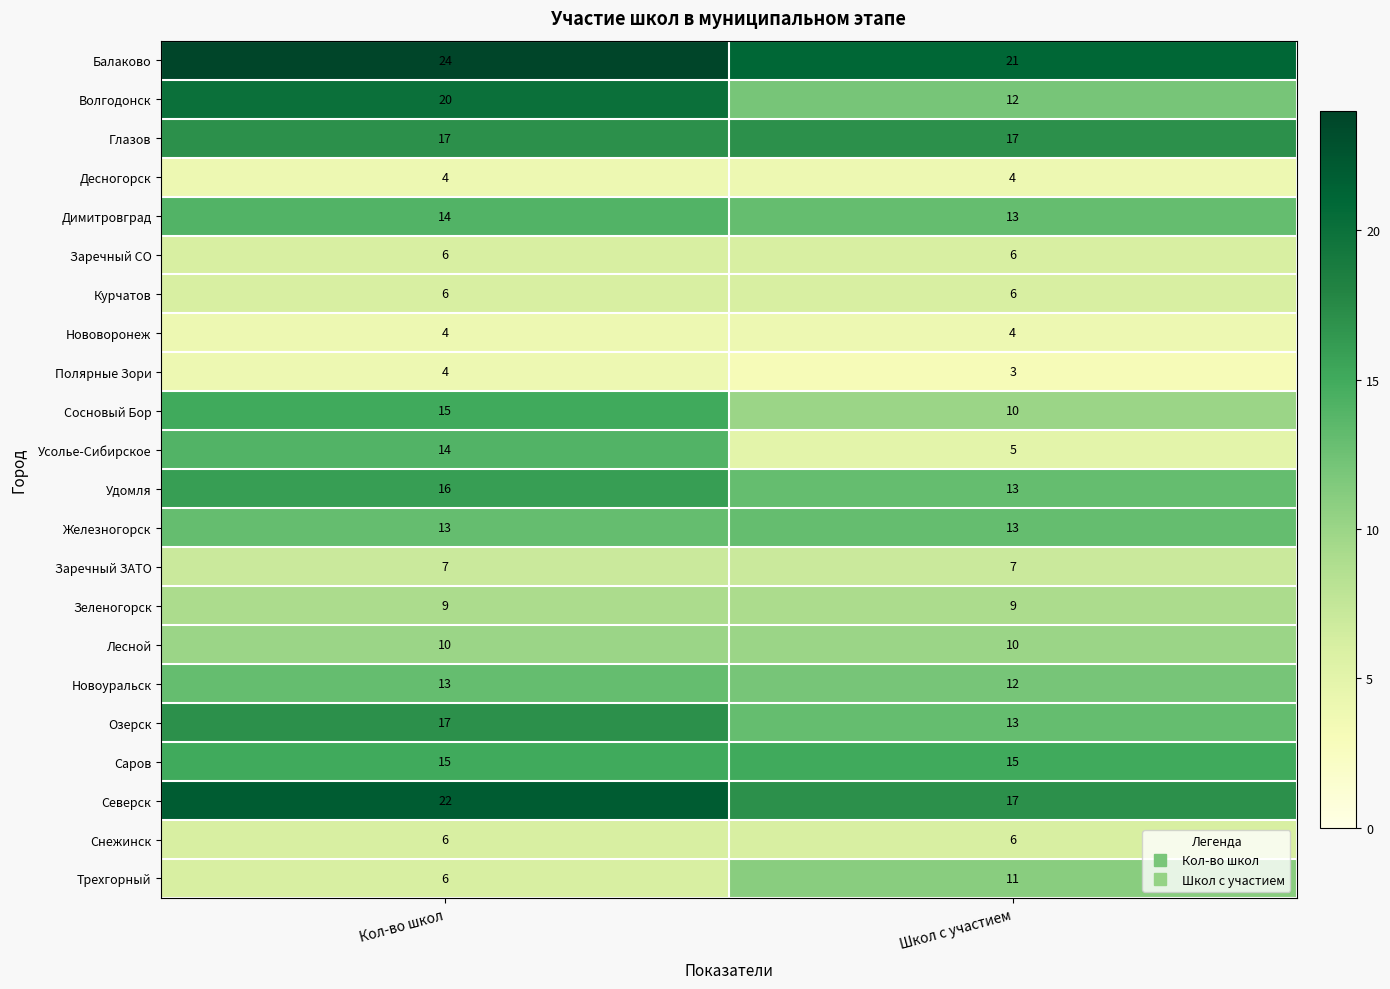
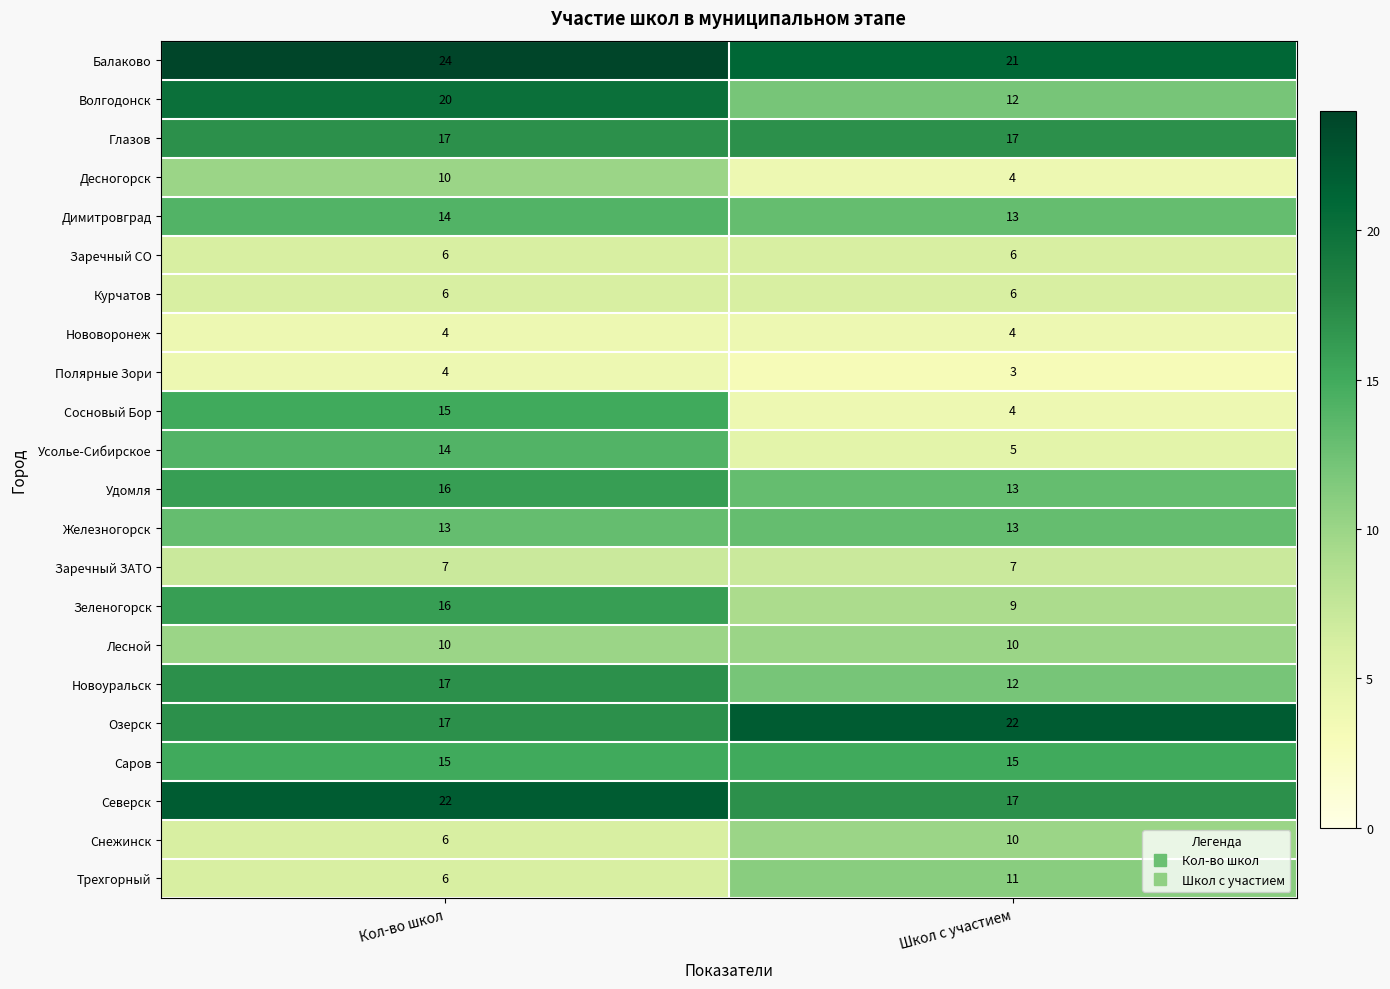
Десногорск, Кол-во школ: 4 -> 10
Сосновый Бор, Школ с участием: 10 -> 4
Зеленогорск, Кол-во школ: 9 -> 16
Новоуральск, Кол-во школ: 13 -> 17
Озерск, Школ с участием: 13 -> 22
Снежинск, Школ с участием: 6 -> 10
